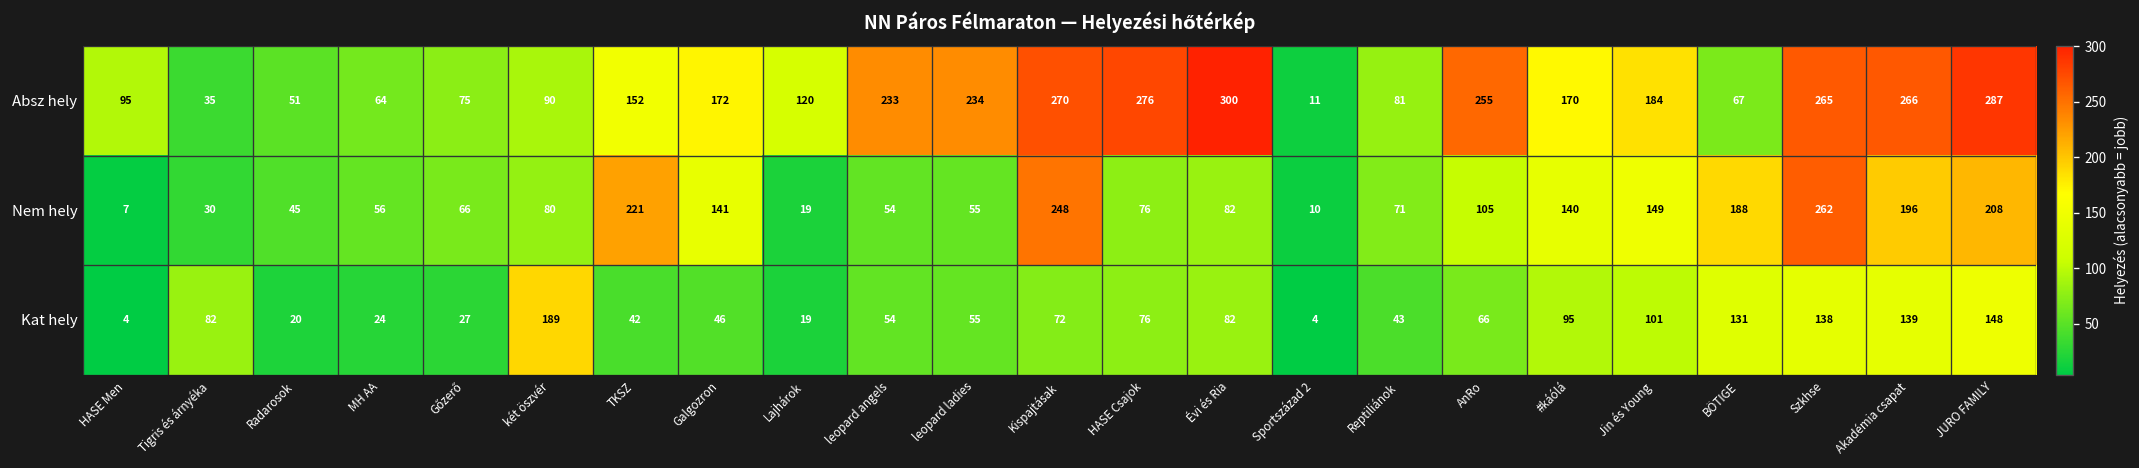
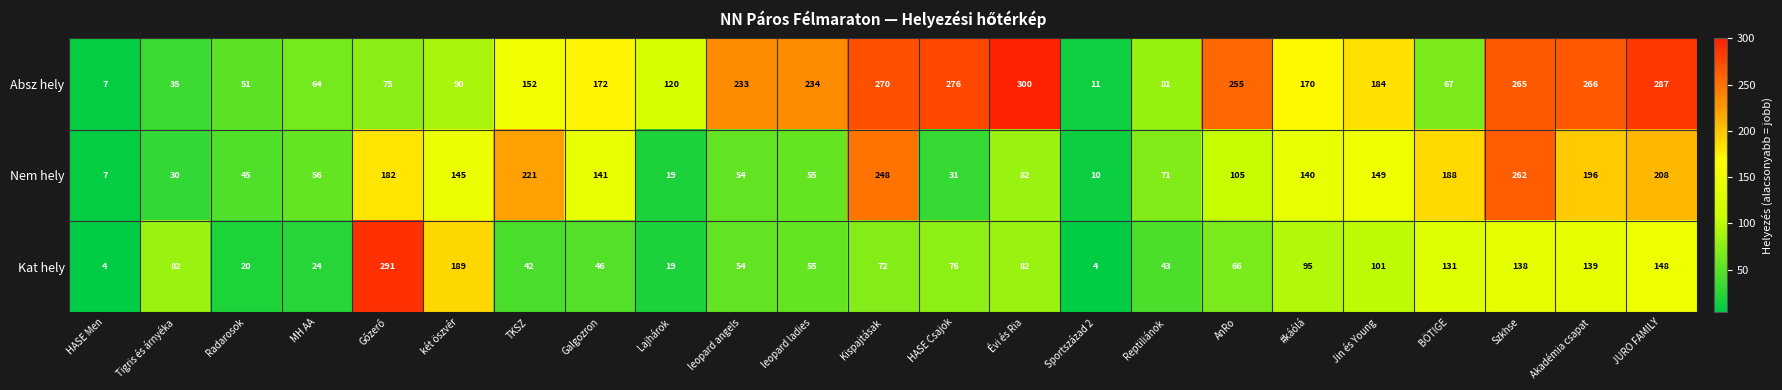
Absz hely, HASE Men: 95 -> 7
Nem hely, Gőzerő: 66 -> 182
Nem hely, két öszvér: 80 -> 145
Nem hely, HASE Csajok: 76 -> 31
Kat hely, Gőzerő: 27 -> 291
